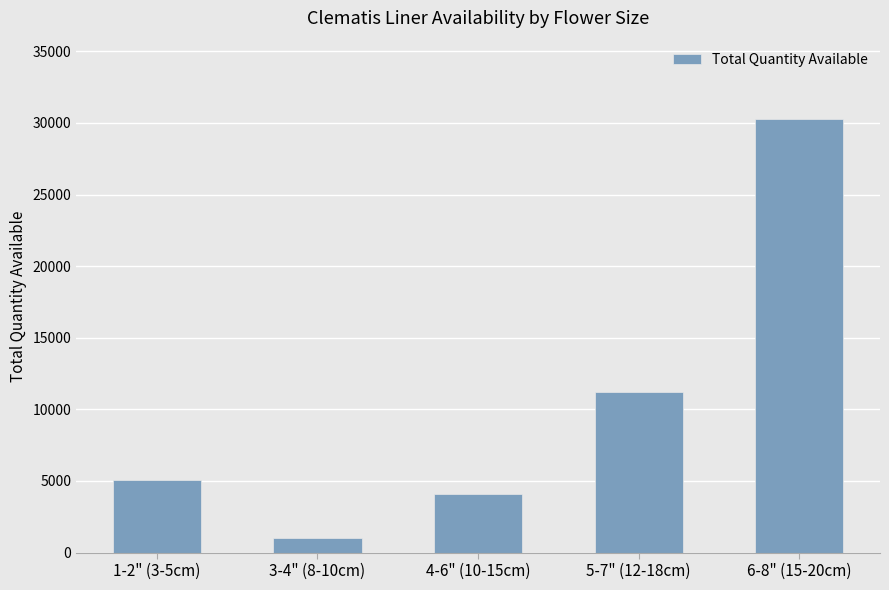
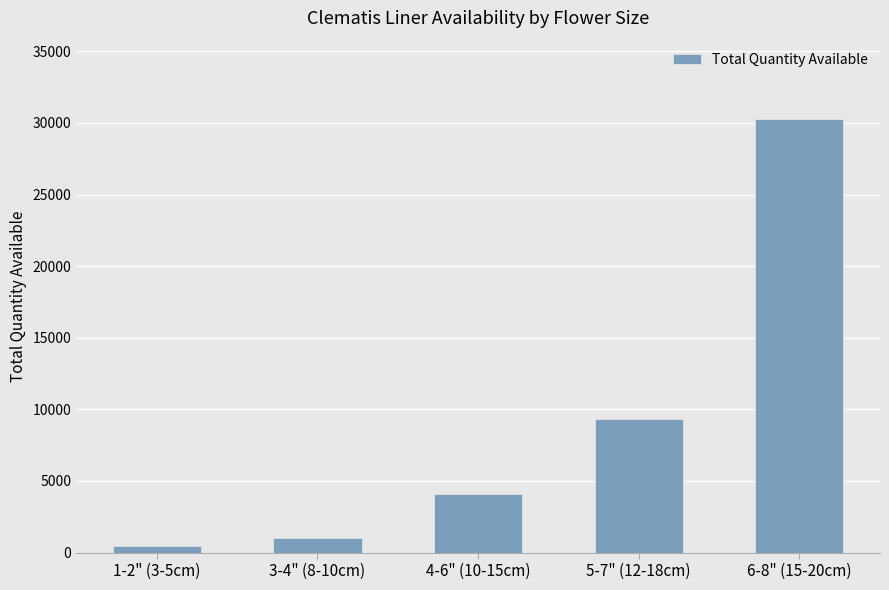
1-2" (3-5cm): 5100 -> 500
5-7" (12-18cm): 11200 -> 9300
